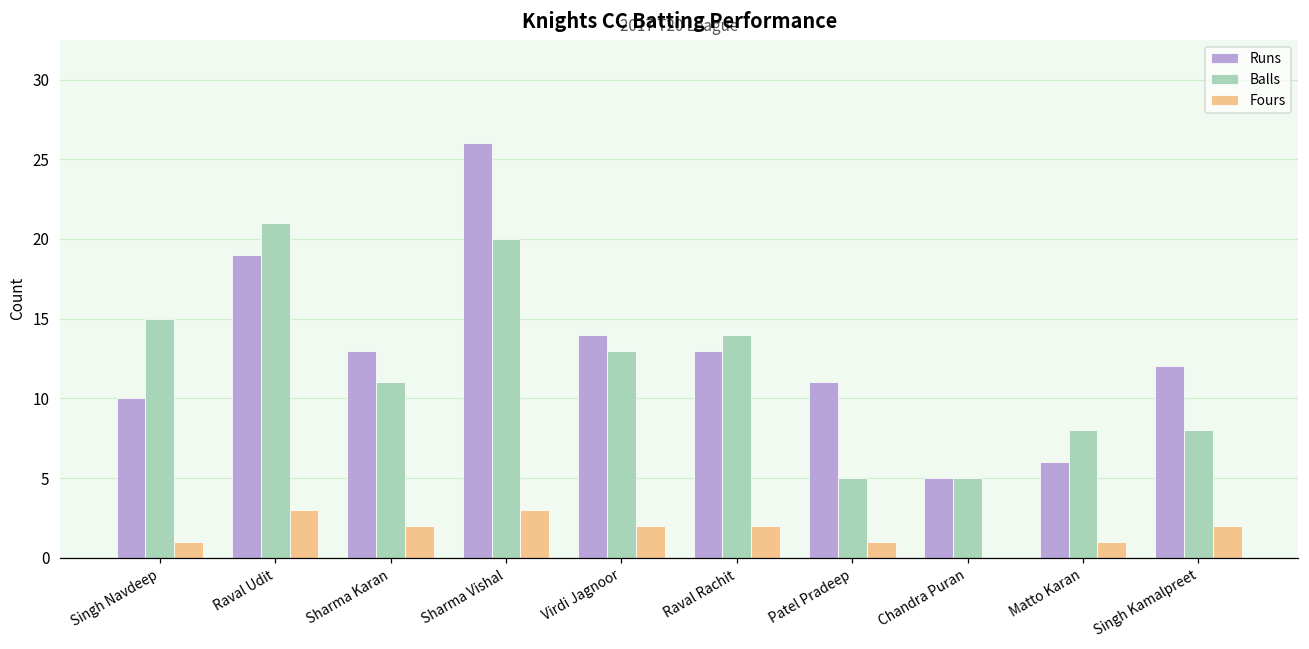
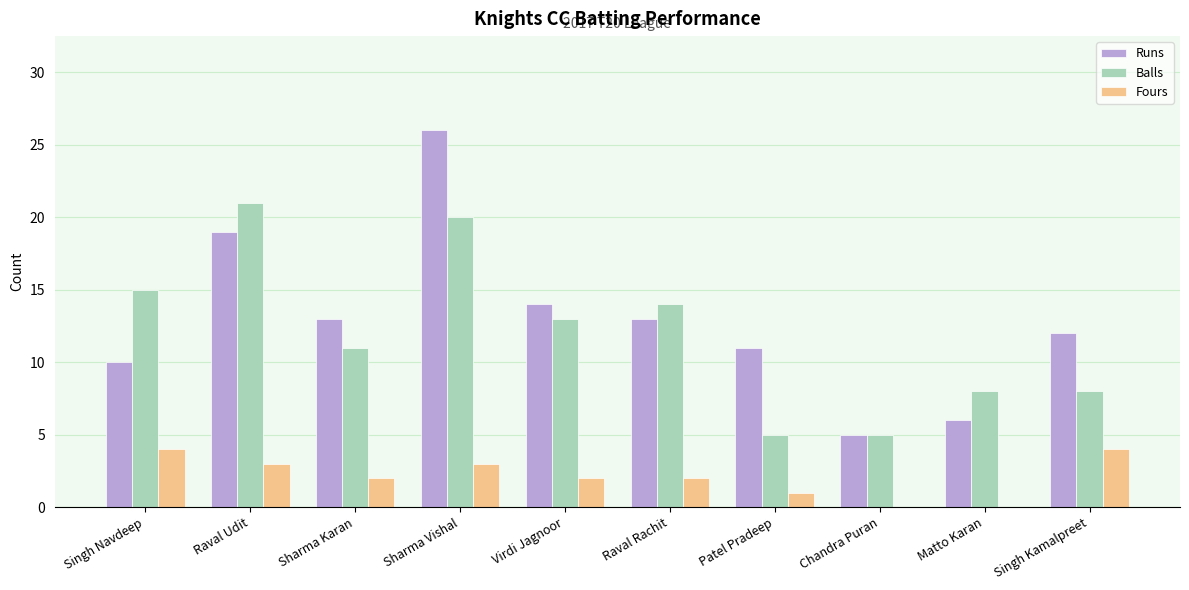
Fours, Singh Navdeep: 1 -> 4
Fours, Matto Karan: 1 -> 0
Fours, Singh Kamalpreet: 2 -> 4
